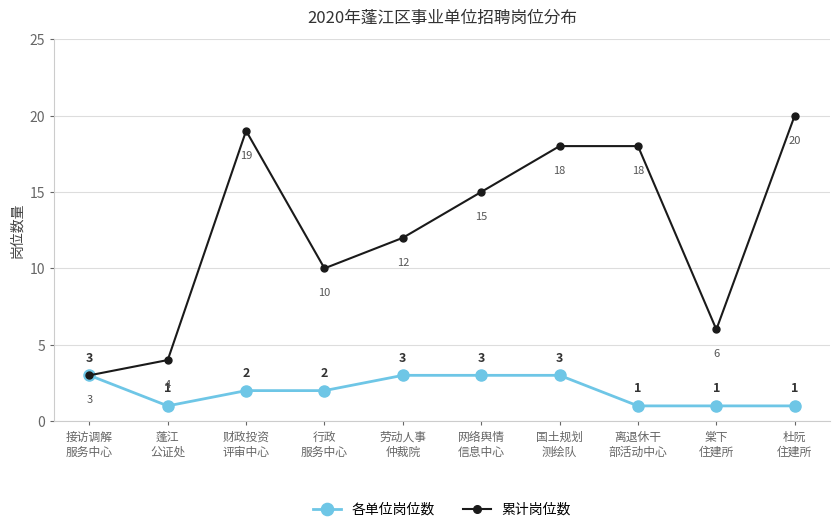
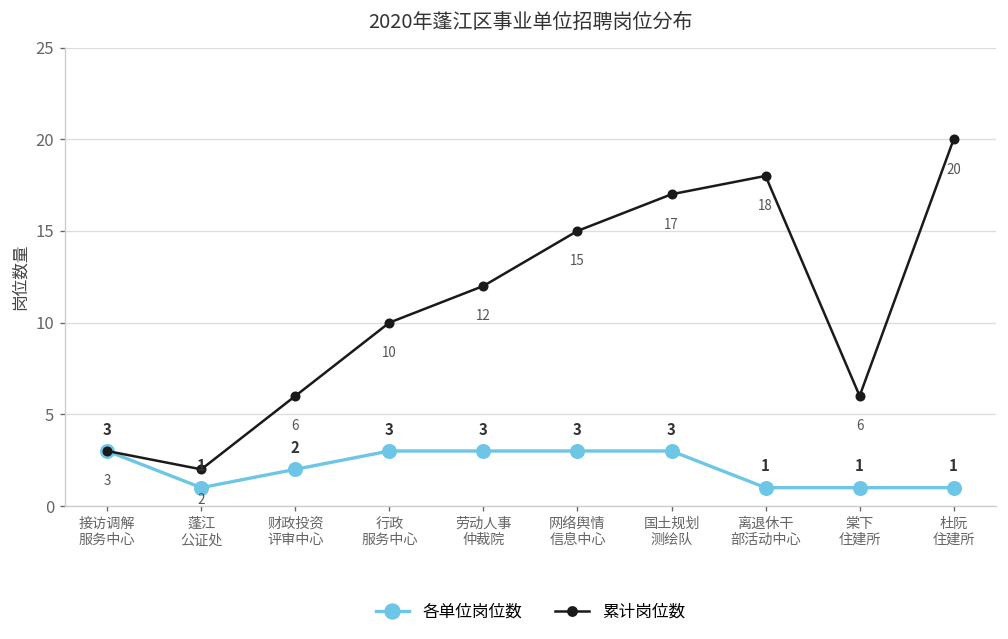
累计岗位数, 蓬江 公证处: 4 -> 2
累计岗位数, 财政投资 评审中心: 19 -> 6
各单位岗位数, 行政 服务中心: 2 -> 3
累计岗位数, 国土规划 测绘队: 18 -> 17
